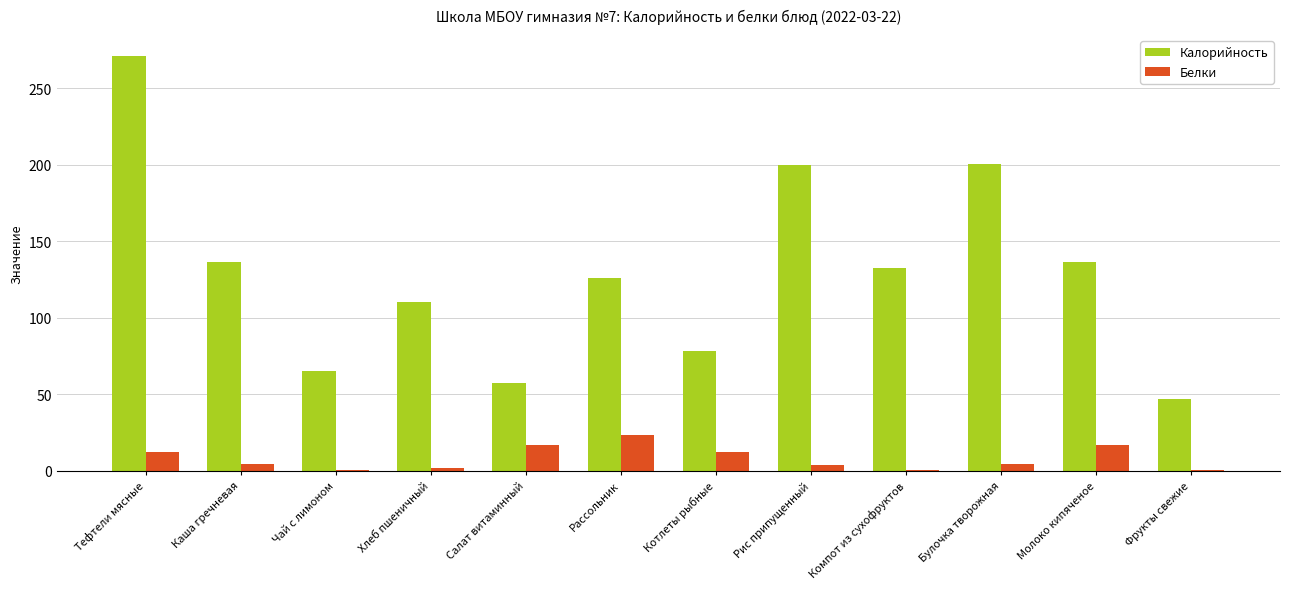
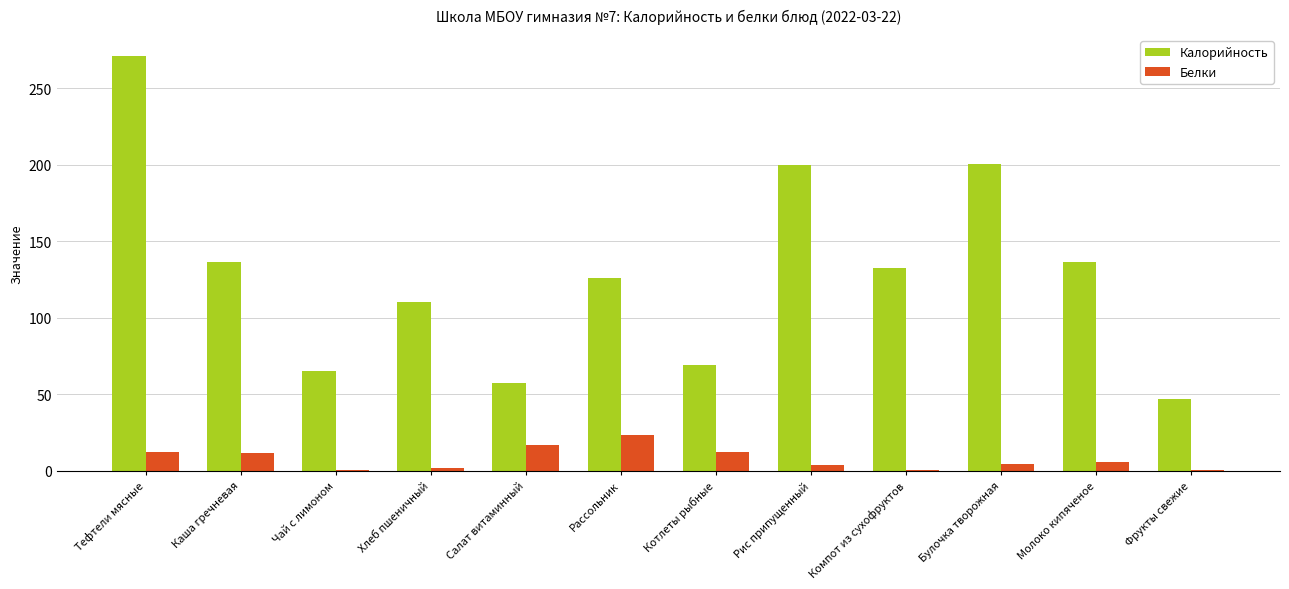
Белки, Каша гречневая: 5 -> 12
Калорийность, Котлеты рыбные: 78 -> 69
Белки, Молоко кипяченое: 17 -> 6
